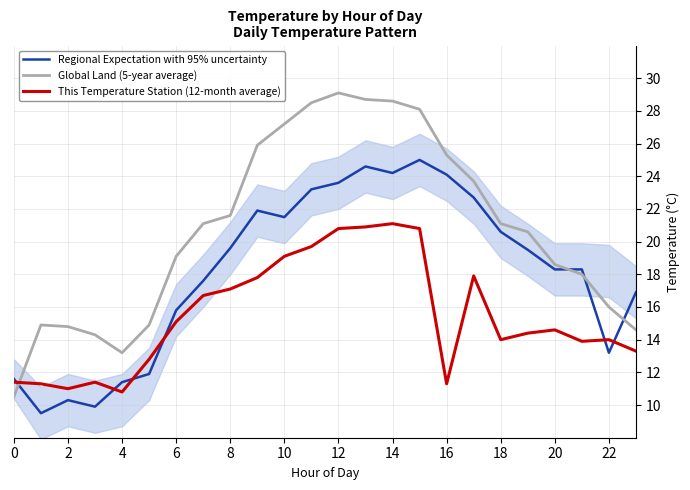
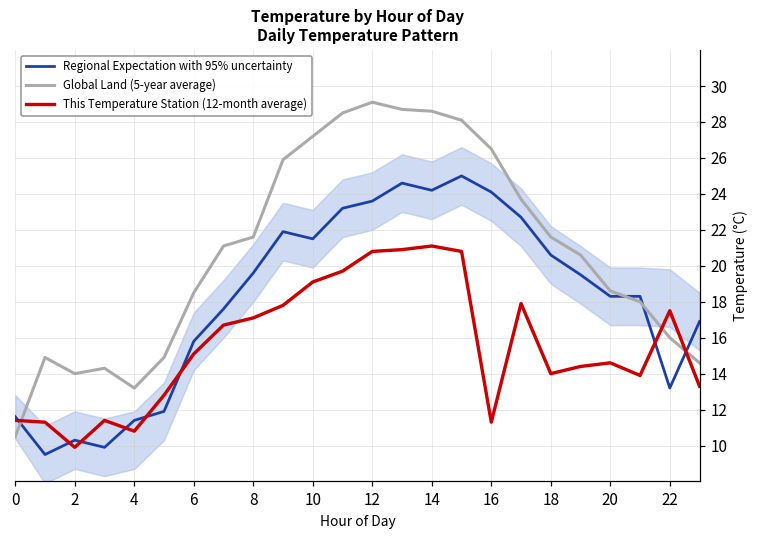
Global Land (5-year average), 2: 14.8 -> 14.0
This Temperature Station (12-month average), 2: 11.0 -> 9.9
Global Land (5-year average), 6: 19.1 -> 18.5
Global Land (5-year average), 16: 25.3 -> 26.5
Global Land (5-year average), 18: 21.1 -> 21.6
This Temperature Station (12-month average), 22: 14.0 -> 17.5
